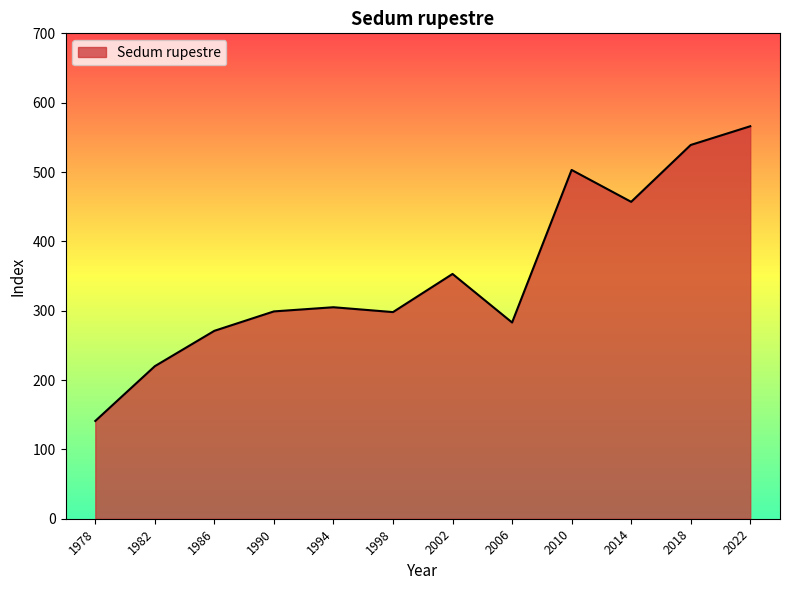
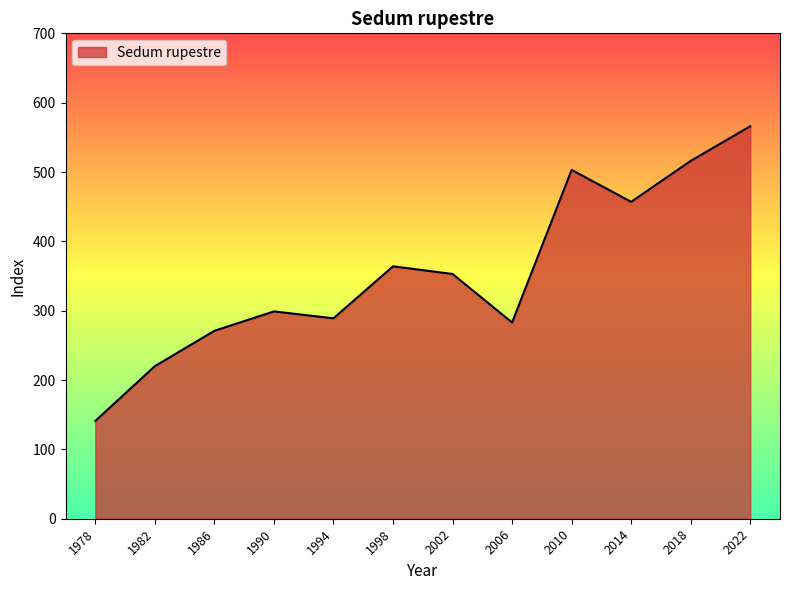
1994: 310 -> 290
1998: 300 -> 360
2018: 540 -> 520
